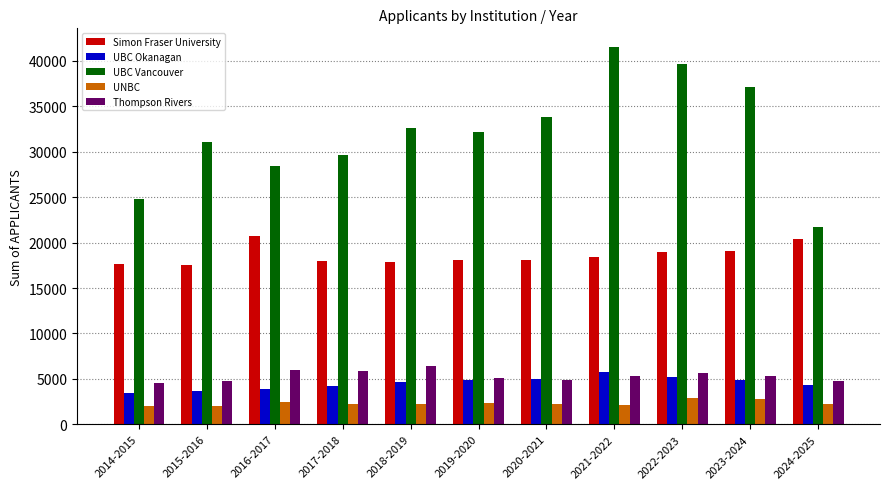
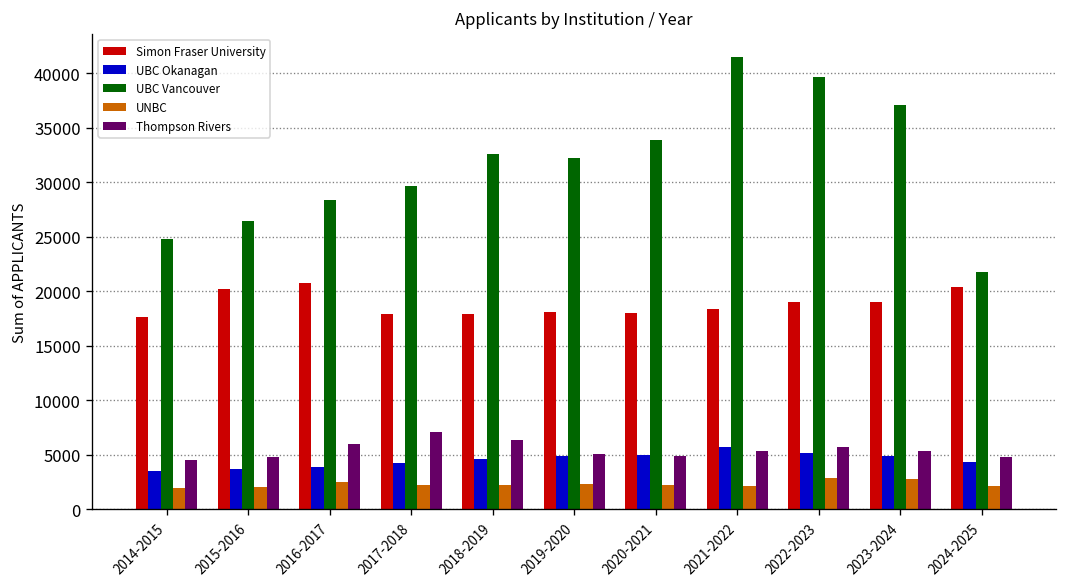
Simon Fraser University, 2015-2016: 18000 -> 20000
UBC Vancouver, 2015-2016: 31000 -> 26000
Thompson Rivers, 2017-2018: 6000 -> 7000
